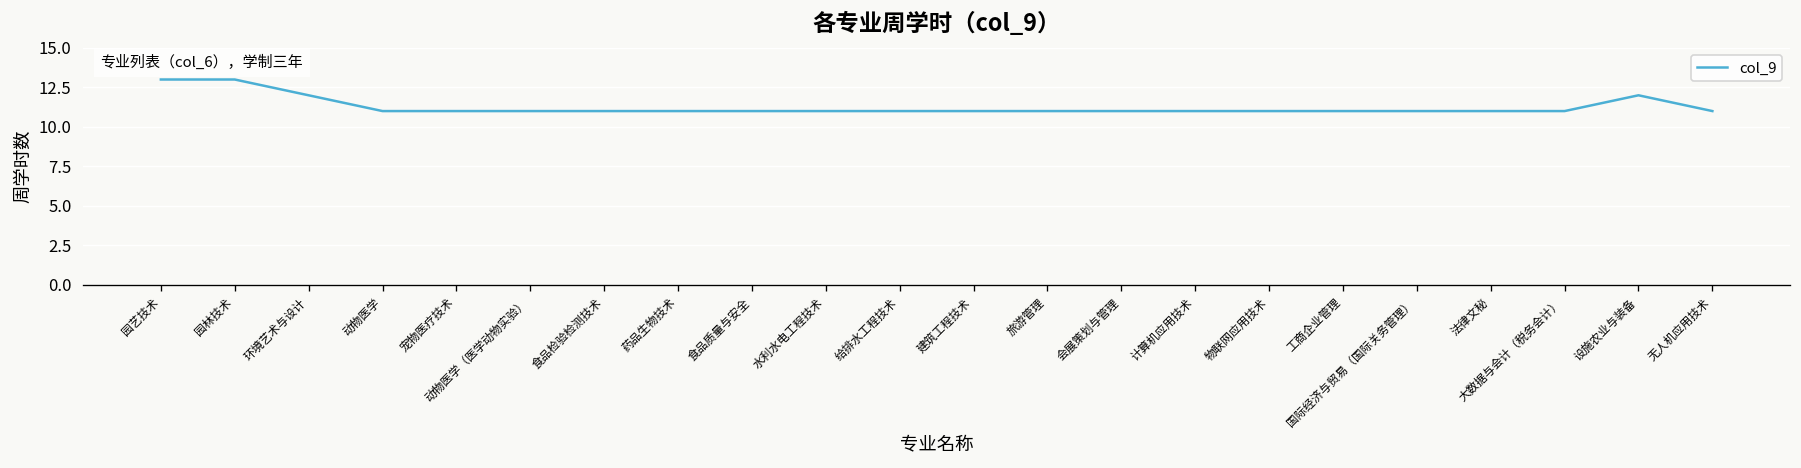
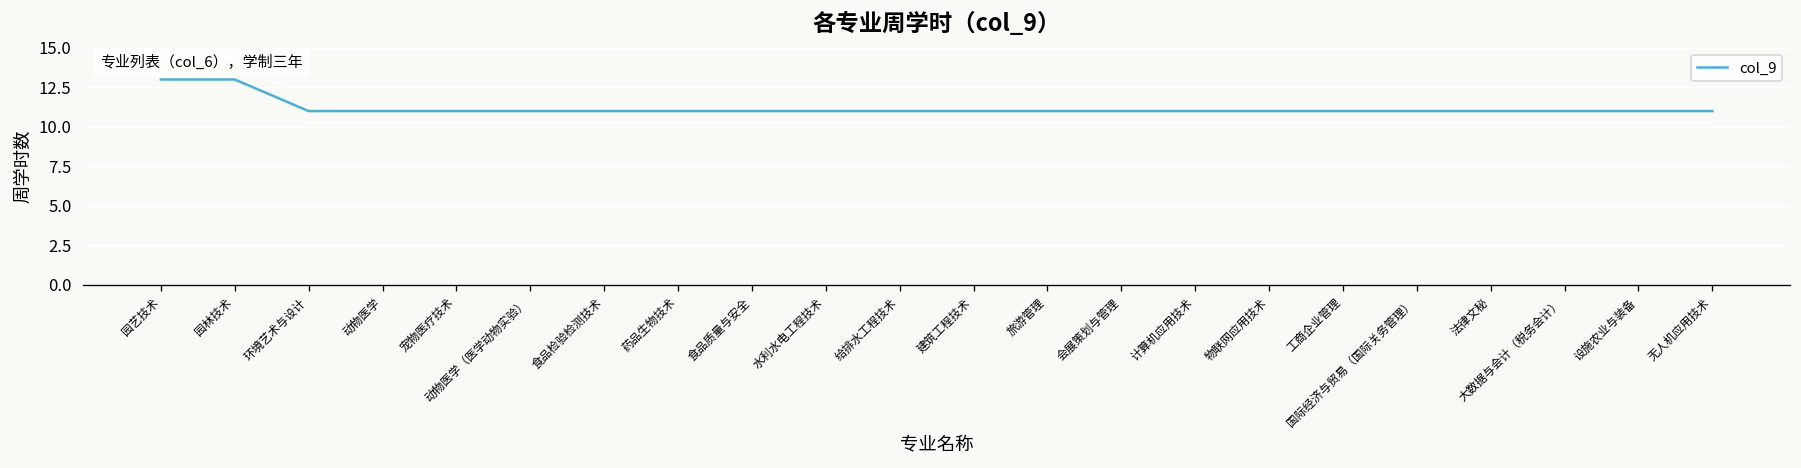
环境艺术与设计: 12 -> 11
设施农业与装备: 12 -> 11
